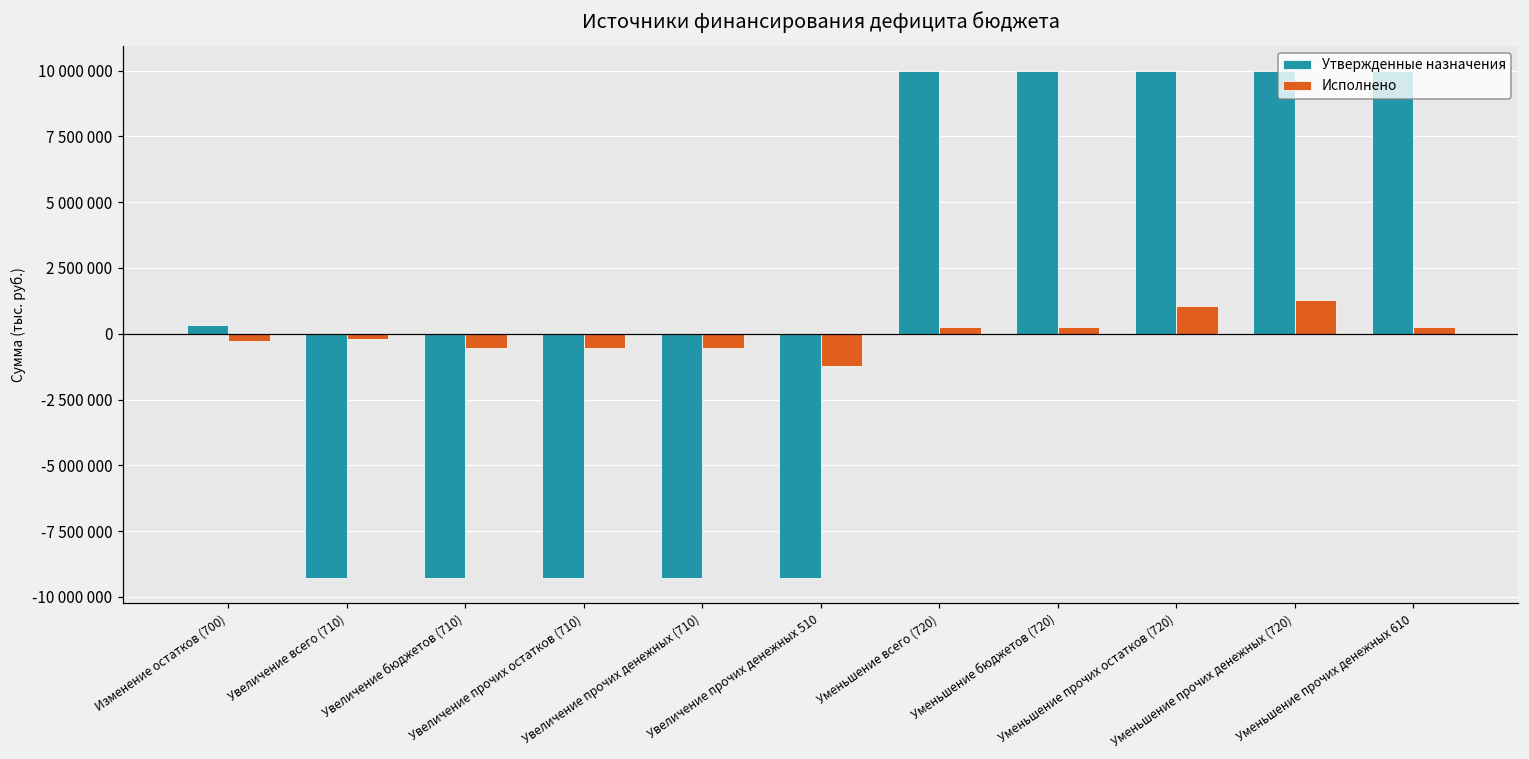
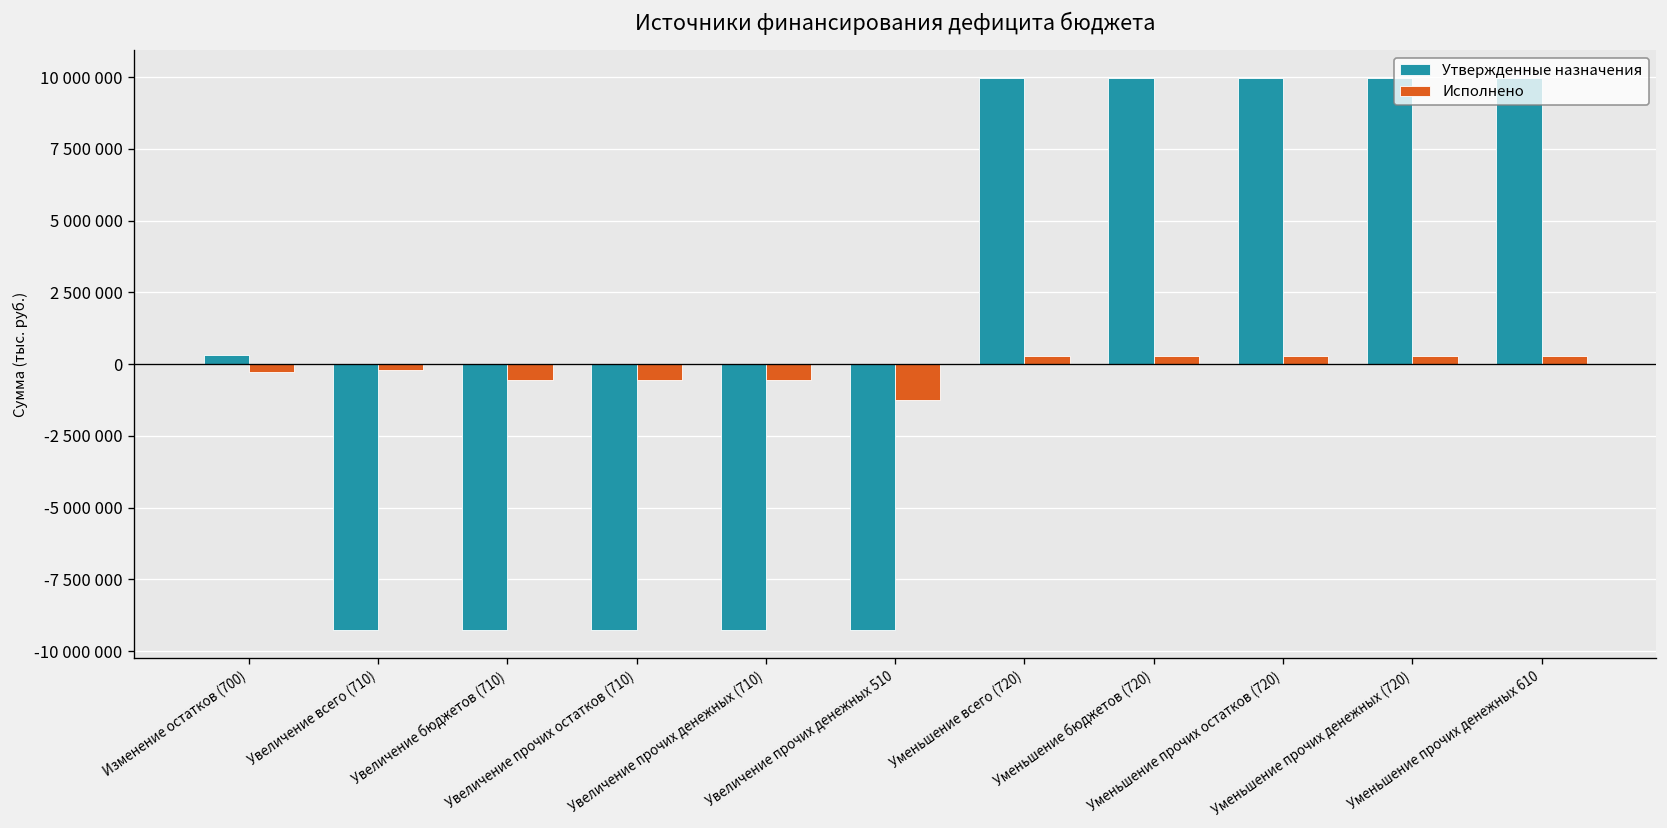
Исполнено, Уменьшение прочих остатков (720): 1100000 -> 300000
Исполнено, Уменьшение прочих денежных (720): 1300000 -> 300000
